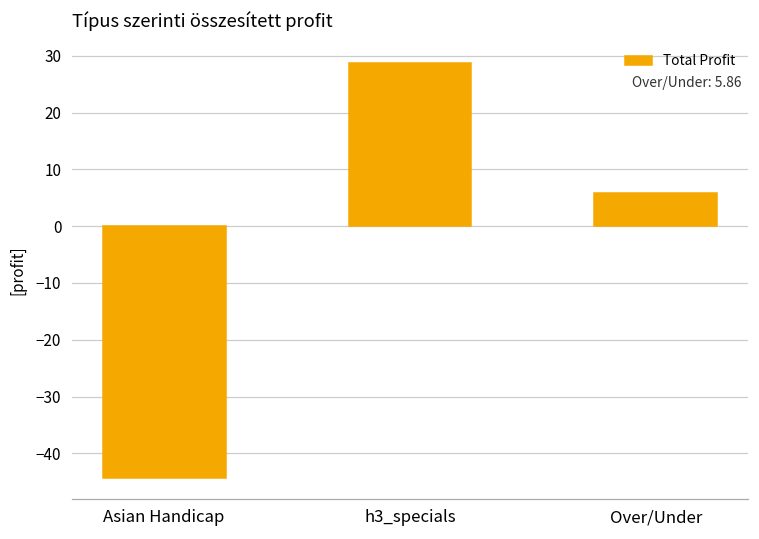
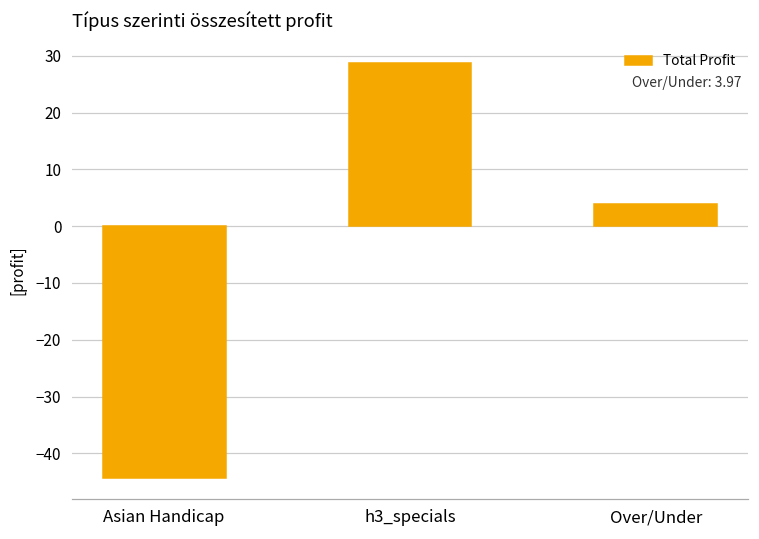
Over/Under: 5.86 -> 3.97
